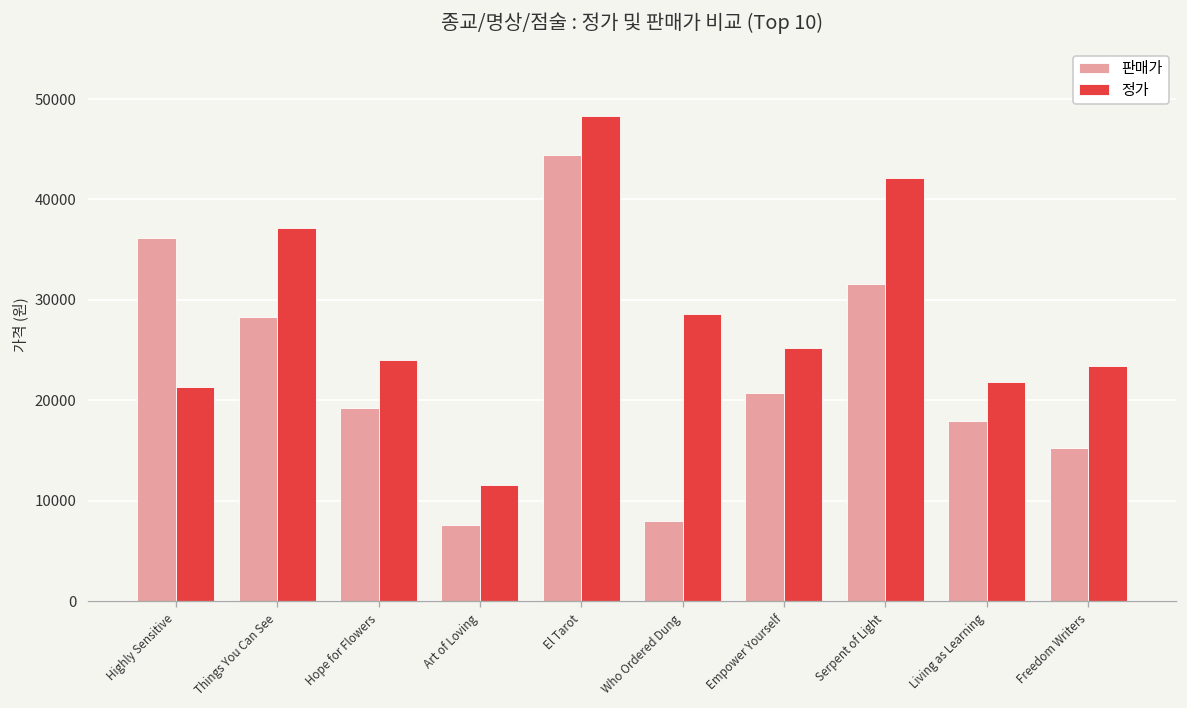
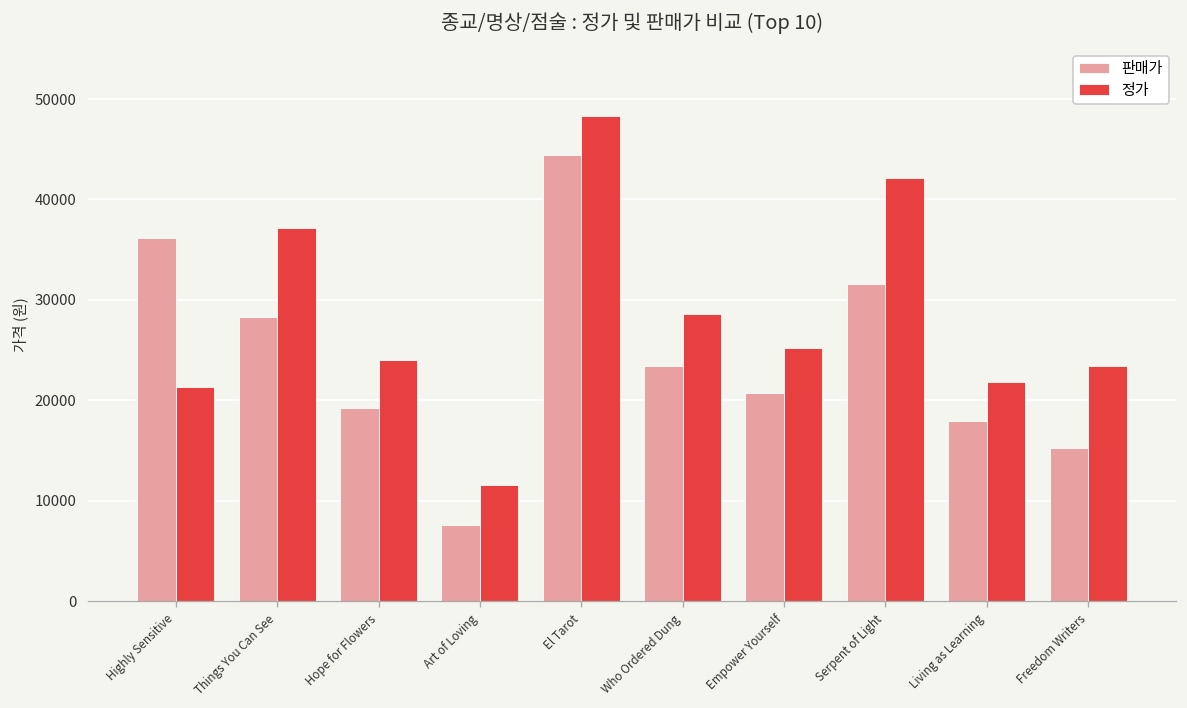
판매가, Who Ordered Dung: 8000 -> 23000
